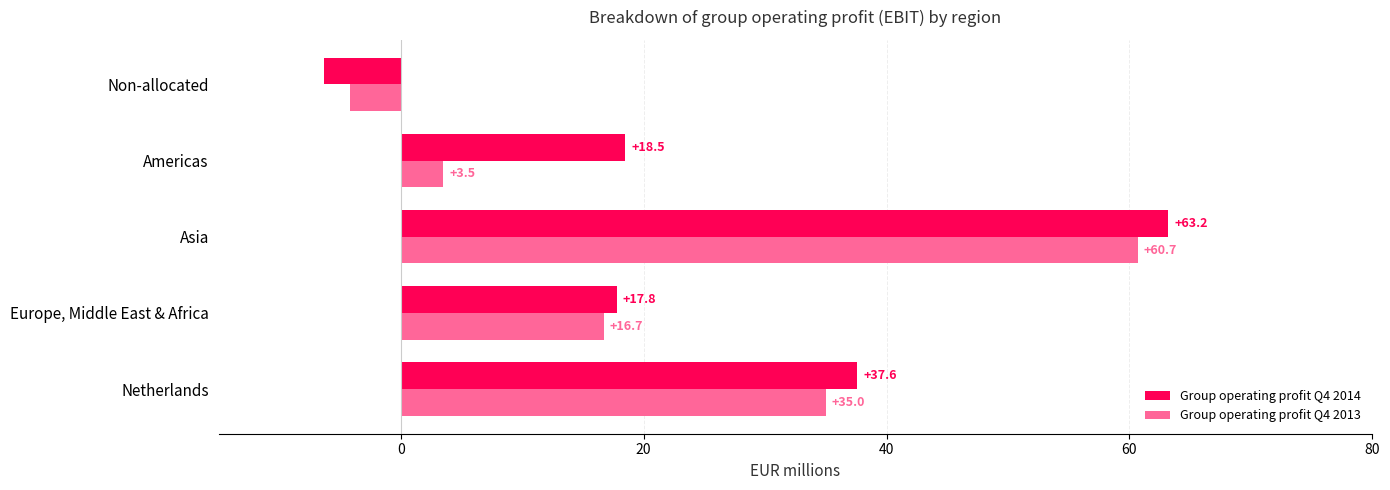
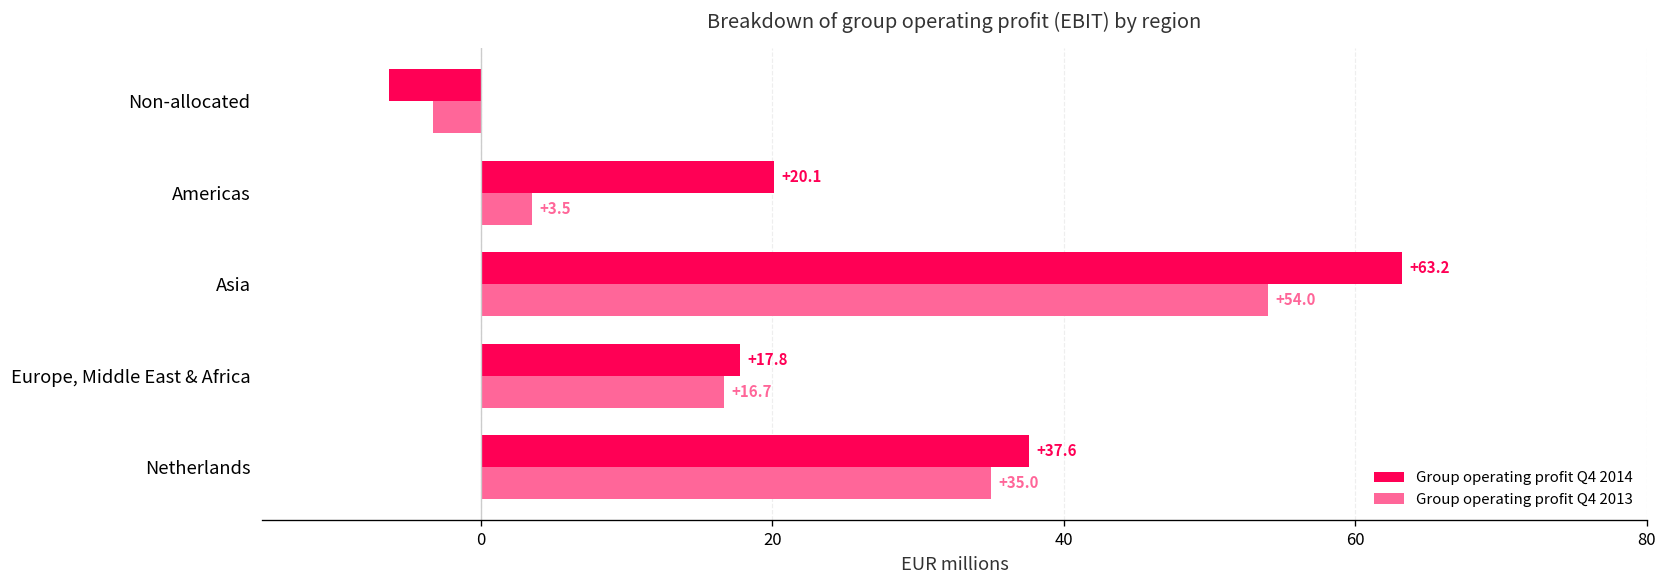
Group operating profit Q4 2013, Non-allocated: -4.2 -> -3.3
Group operating profit Q4 2014, Americas: +18.5 -> +20.1
Group operating profit Q4 2013, Asia: +60.7 -> +54.0
